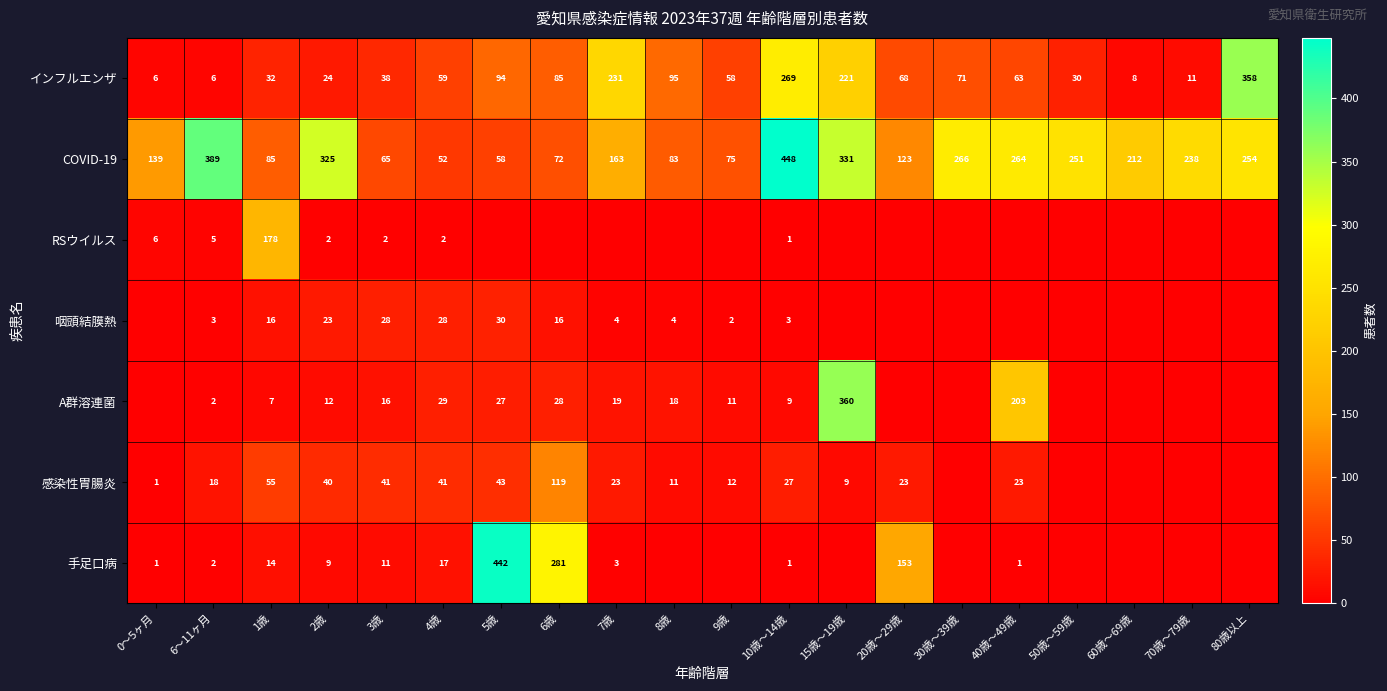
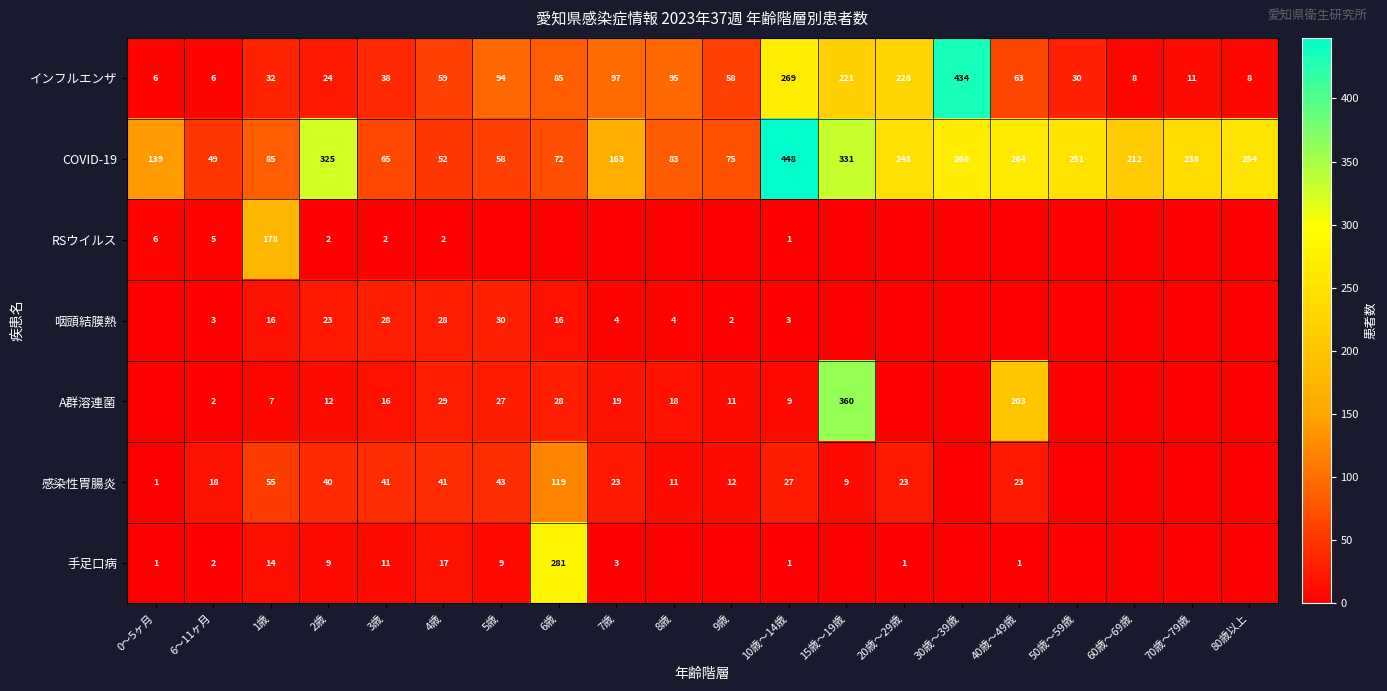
インフルエンザ, 7歳: 231 -> 97
インフルエンザ, 20歳～29歳: 68 -> 228
インフルエンザ, 30歳～39歳: 71 -> 434
インフルエンザ, 80歳以上: 358 -> 8
COVID-19, 6～11ヶ月: 389 -> 49
COVID-19, 20歳～29歳: 123 -> 248
手足口病, 5歳: 442 -> 9
手足口病, 20歳～29歳: 153 -> 1
